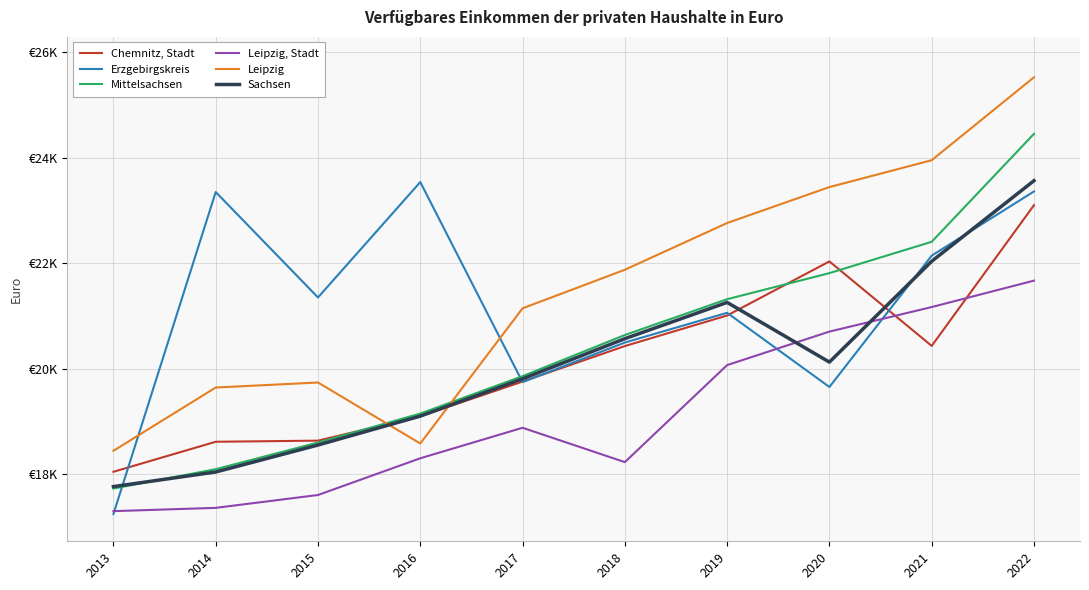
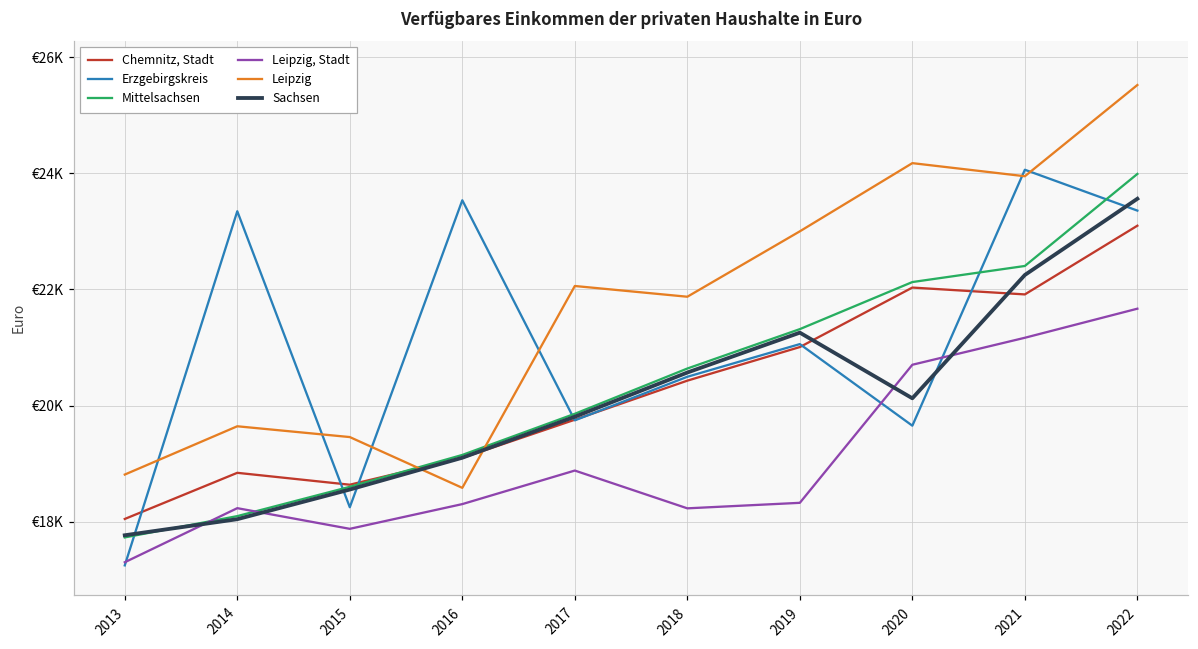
Leipzig, 2013: €18400 -> €18800
Chemnitz, Stadt, 2014: €18600 -> €18800
Leipzig, Stadt, 2014: €17400 -> €18200
Erzgebirgskreis, 2015: €21400 -> €18200
Leipzig, Stadt, 2015: €17600 -> €17900
Leipzig, 2015: €19700 -> €19500
Leipzig, 2017: €21100 -> €22100
Leipzig, Stadt, 2019: €20100 -> €18300
Leipzig, 2019: €22800 -> €23000
Mittelsachsen, 2020: €21800 -> €22100
Leipzig, 2020: €23400 -> €24200
Chemnitz, Stadt, 2021: €20400 -> €21900
Erzgebirgskreis, 2021: €22100 -> €24100
Sachsen, 2021: €22000 -> €22300
Mittelsachsen, 2022: €24500 -> €24000
